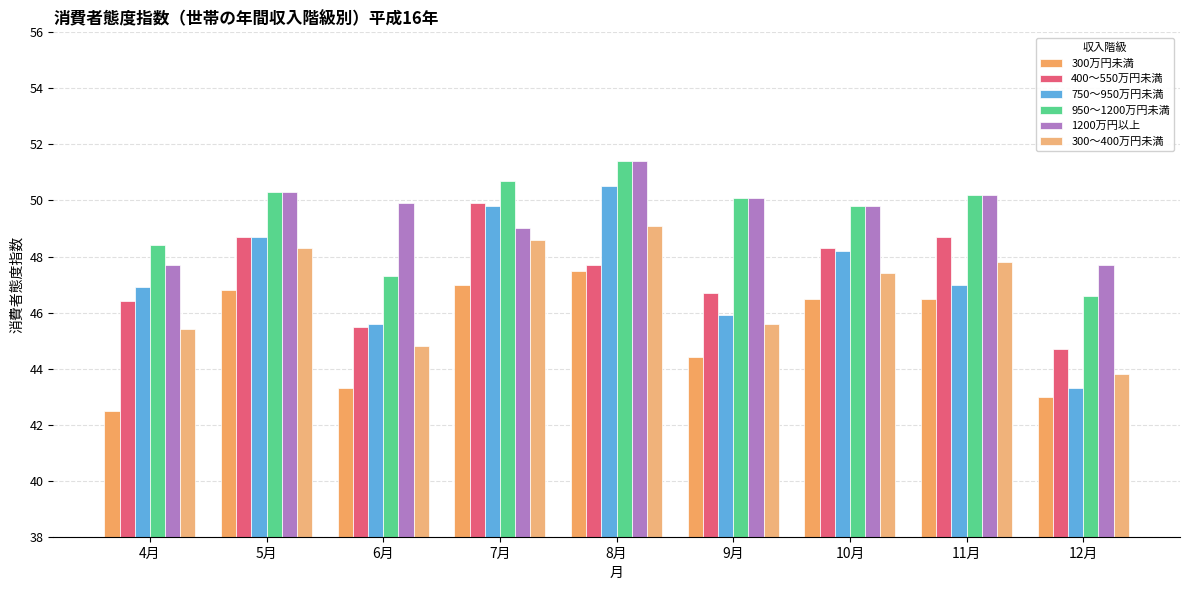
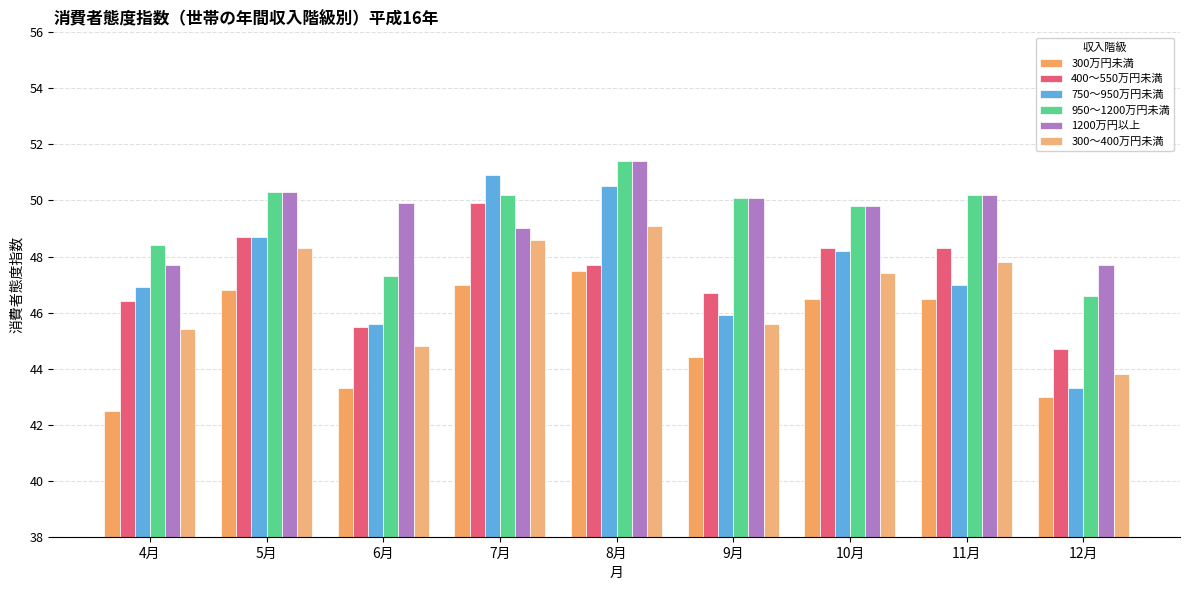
750～950万円未満, 7月: 49.8 -> 50.9
950～1200万円未満, 7月: 50.7 -> 50.2
400～550万円未満, 11月: 48.7 -> 48.3
